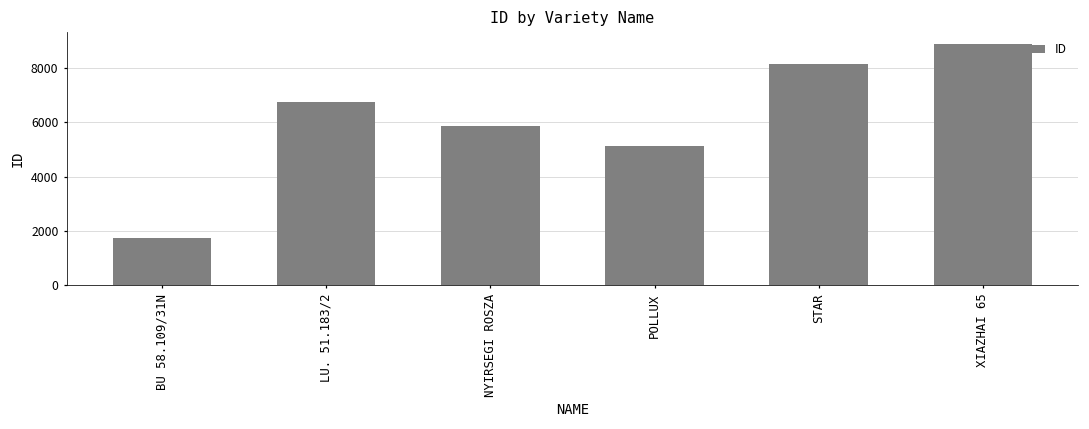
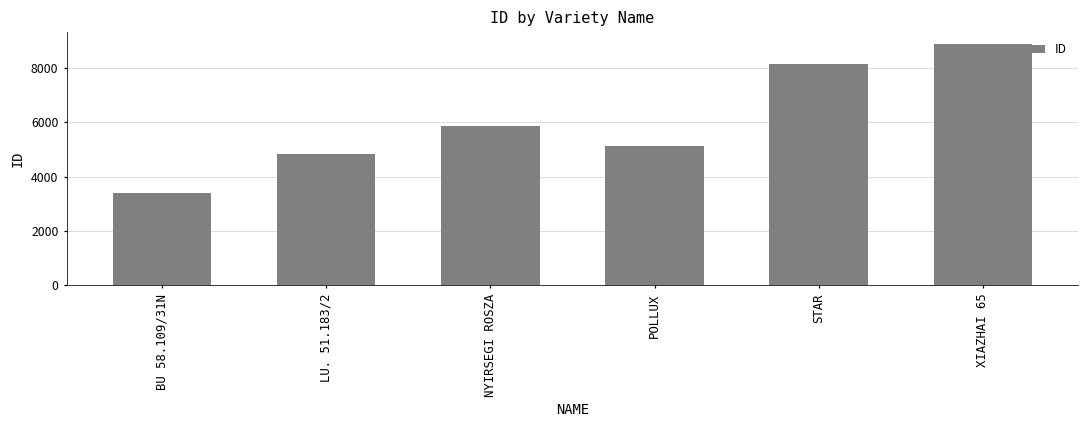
BU 58.109/31N: 1800 -> 3400
LU. 51.183/2: 6800 -> 4800
